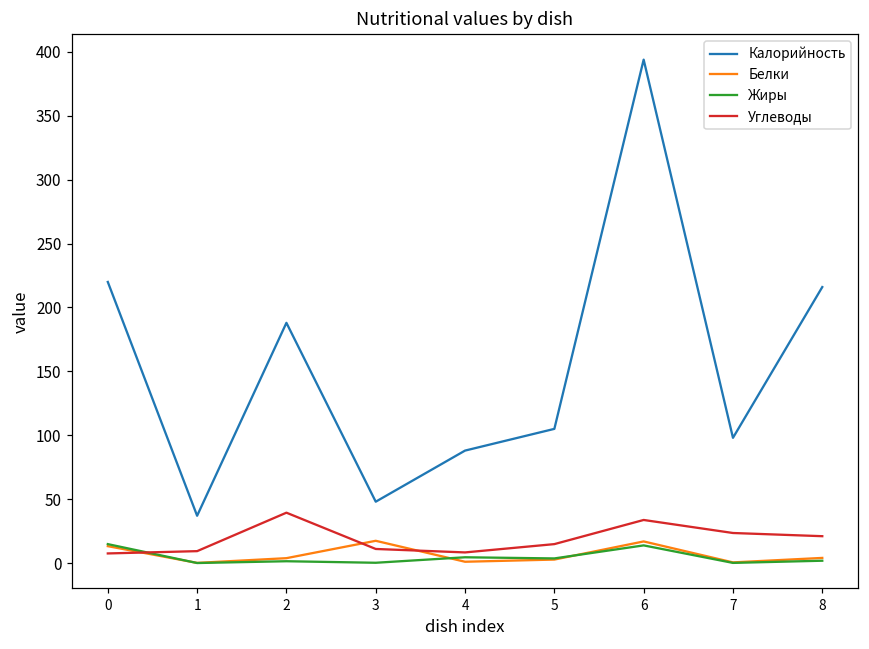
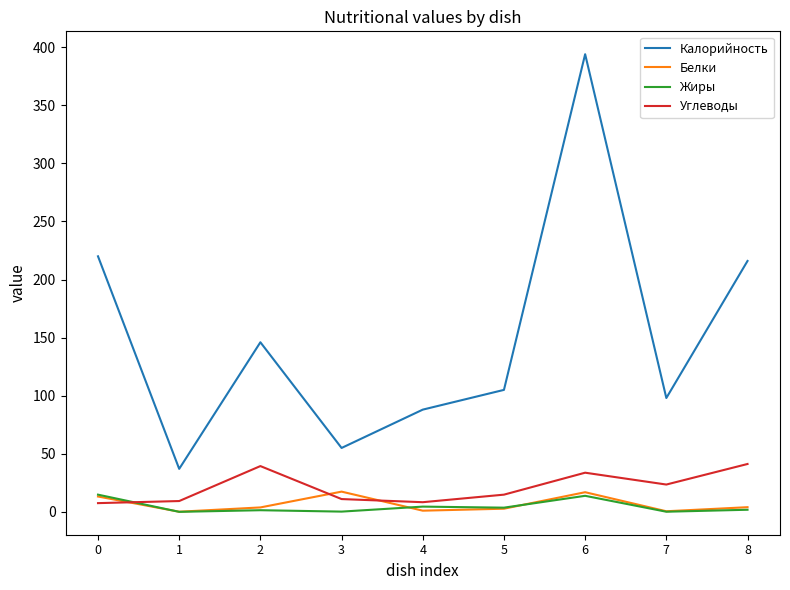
Калорийность, 2: 188 -> 146
Калорийность, 3: 48 -> 55
Углеводы, 8: 21 -> 41
